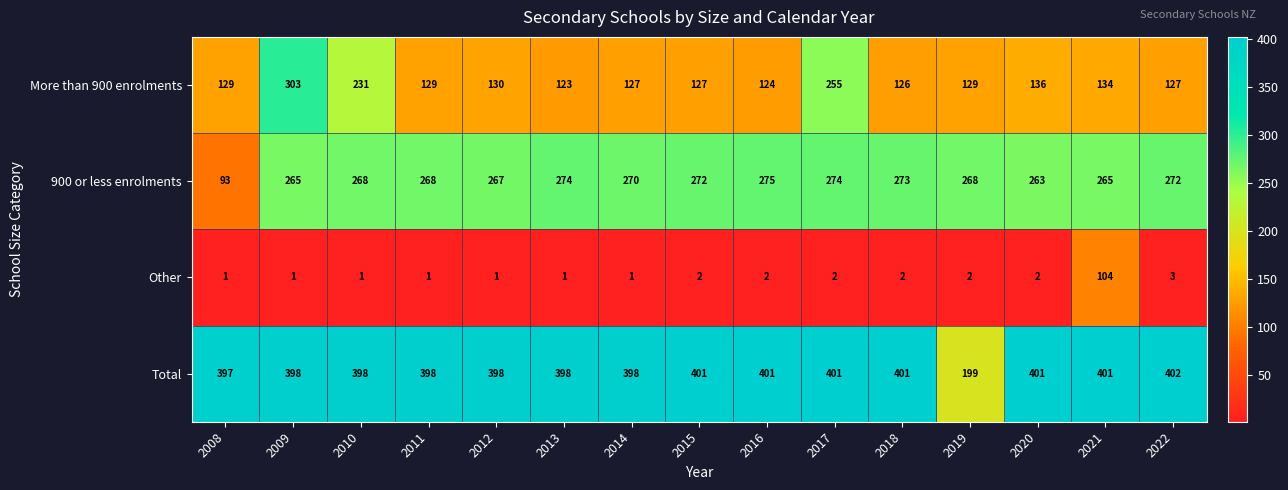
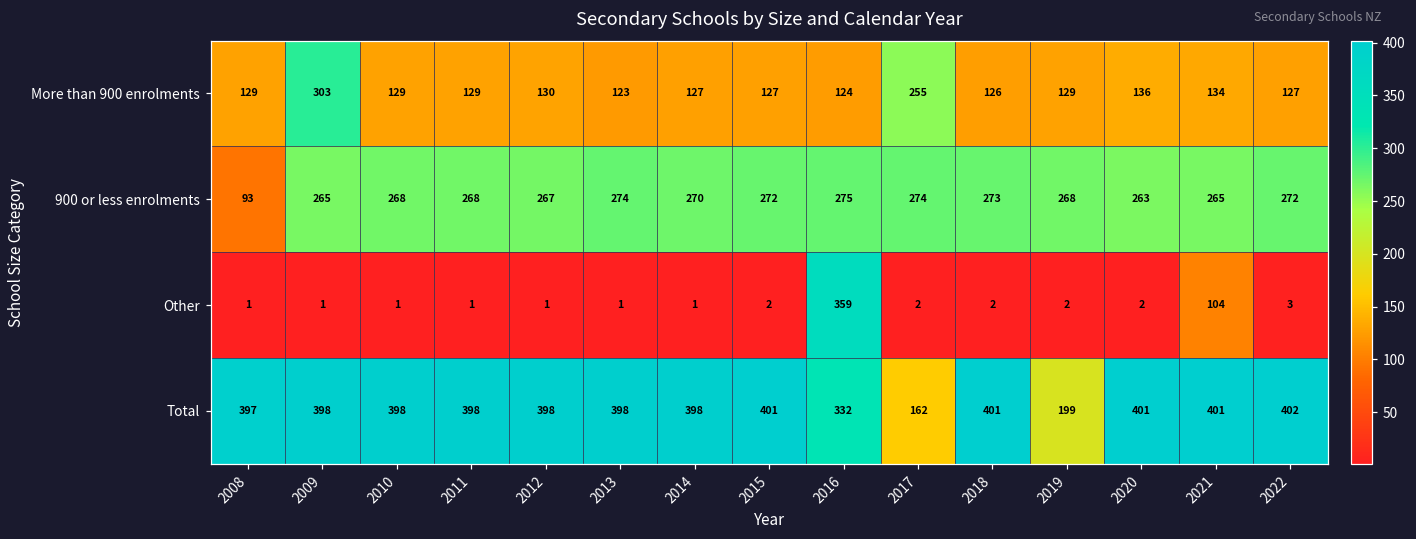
More than 900 enrolments, 2010: 231 -> 129
Other, 2016: 2 -> 359
Total, 2016: 401 -> 332
Total, 2017: 401 -> 162
